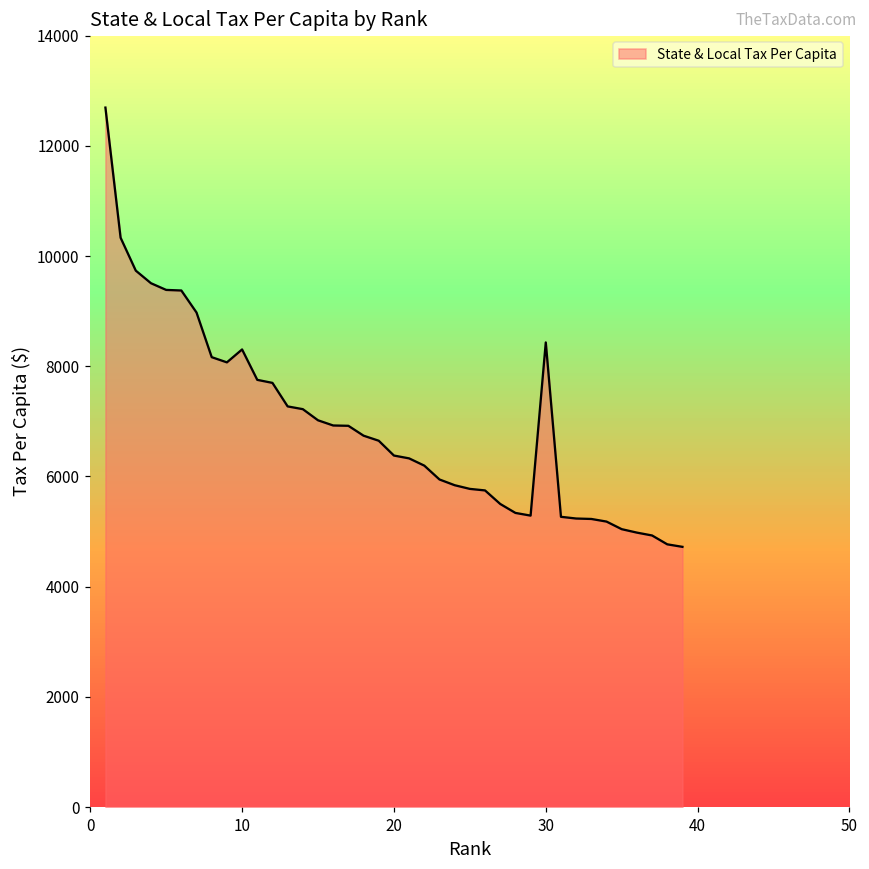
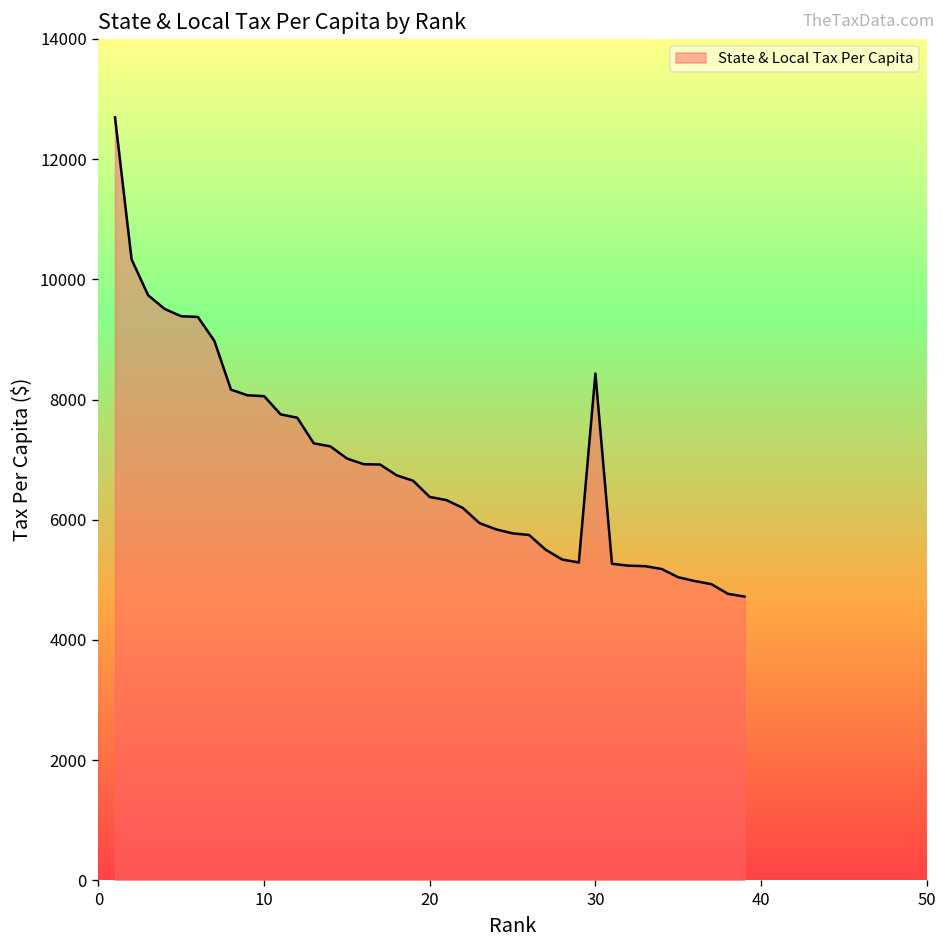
10: 8300 -> 8100
